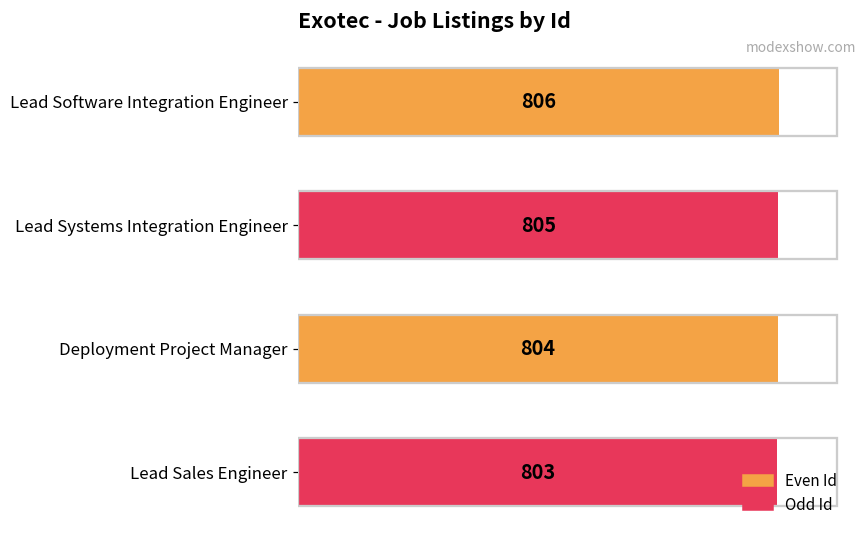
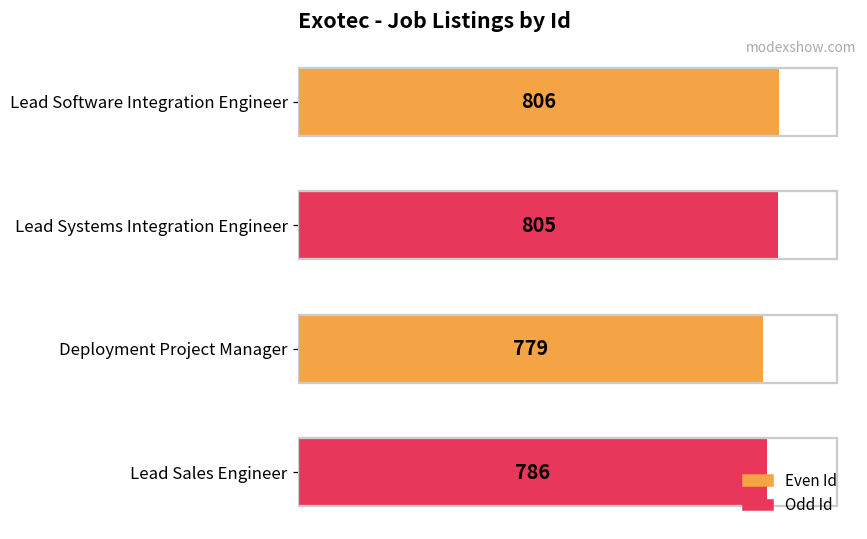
Deployment Project Manager: 804 -> 779
Lead Sales Engineer: 803 -> 786
